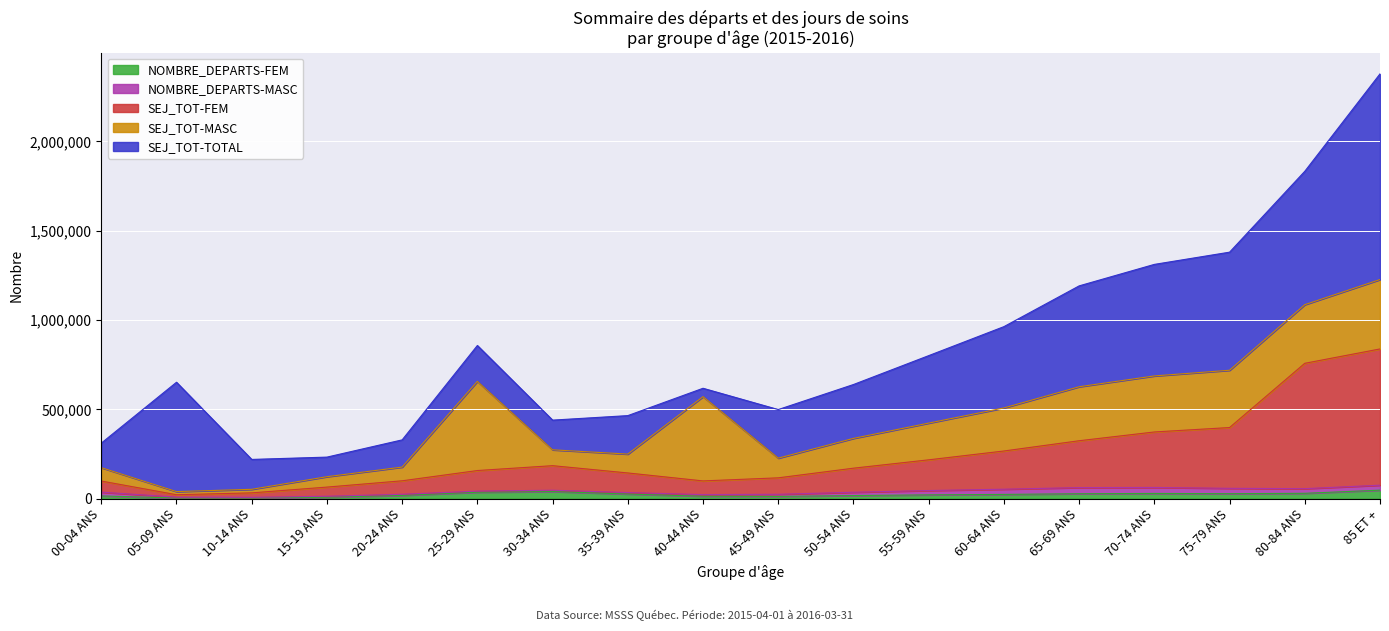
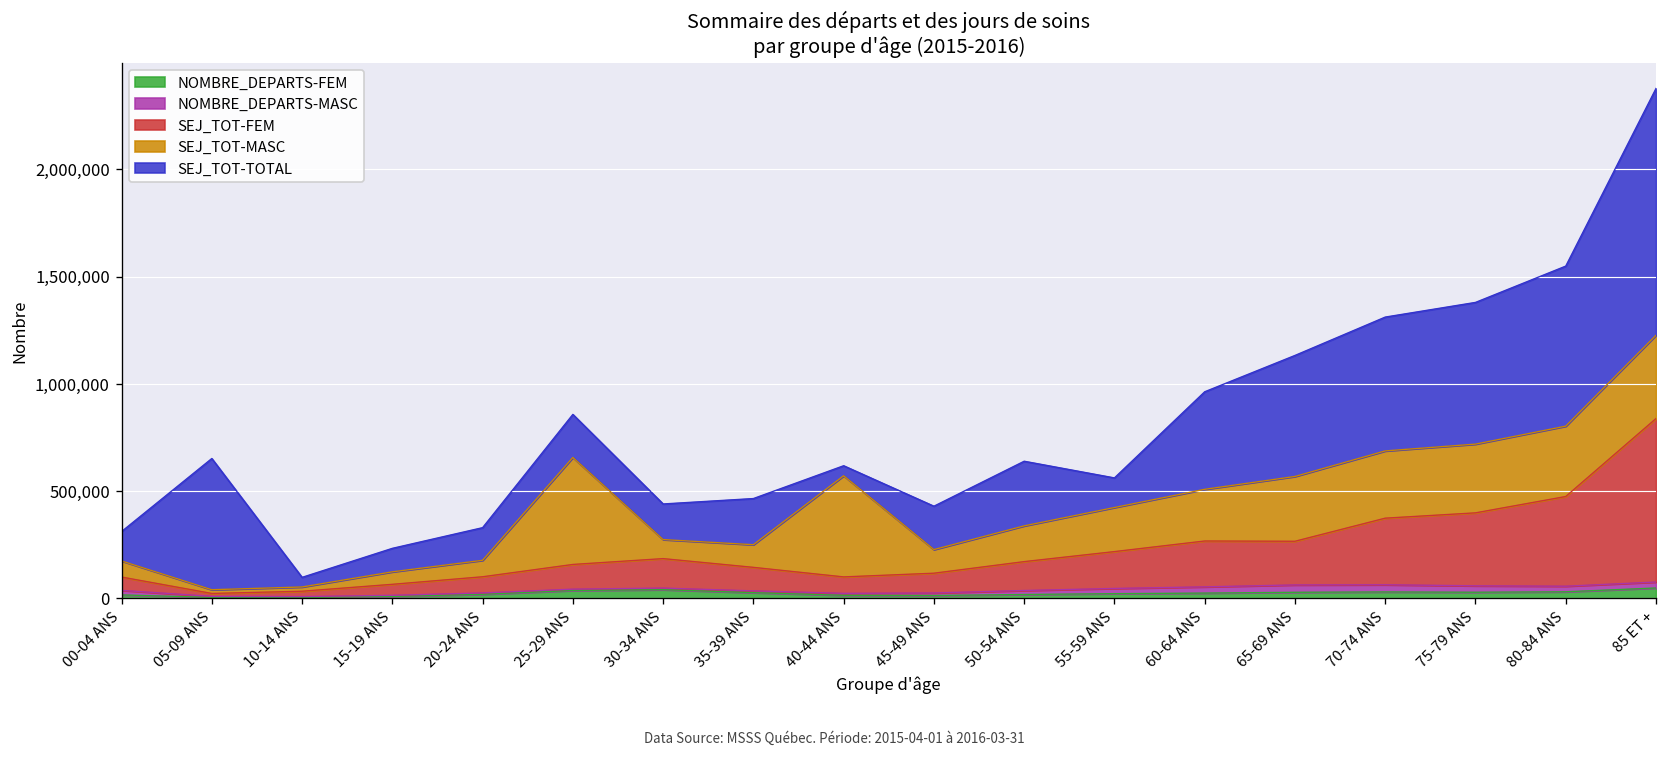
SEJ_TOT-TOTAL, 10-14 ANS: 170,000 -> 40,000
SEJ_TOT-TOTAL, 45-49 ANS: 270,000 -> 200,000
SEJ_TOT-TOTAL, 55-59 ANS: 380,000 -> 140,000
SEJ_TOT-FEM, 65-69 ANS: 260,000 -> 200,000
SEJ_TOT-FEM, 80-84 ANS: 700,000 -> 420,000
